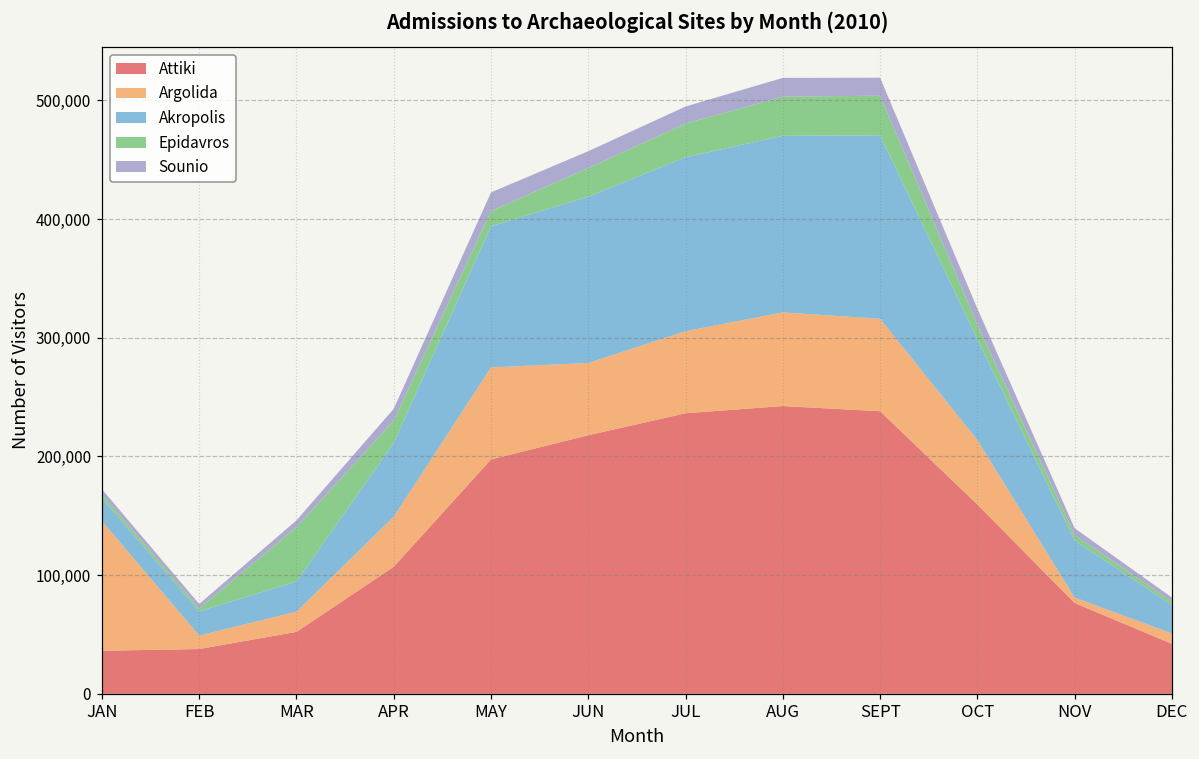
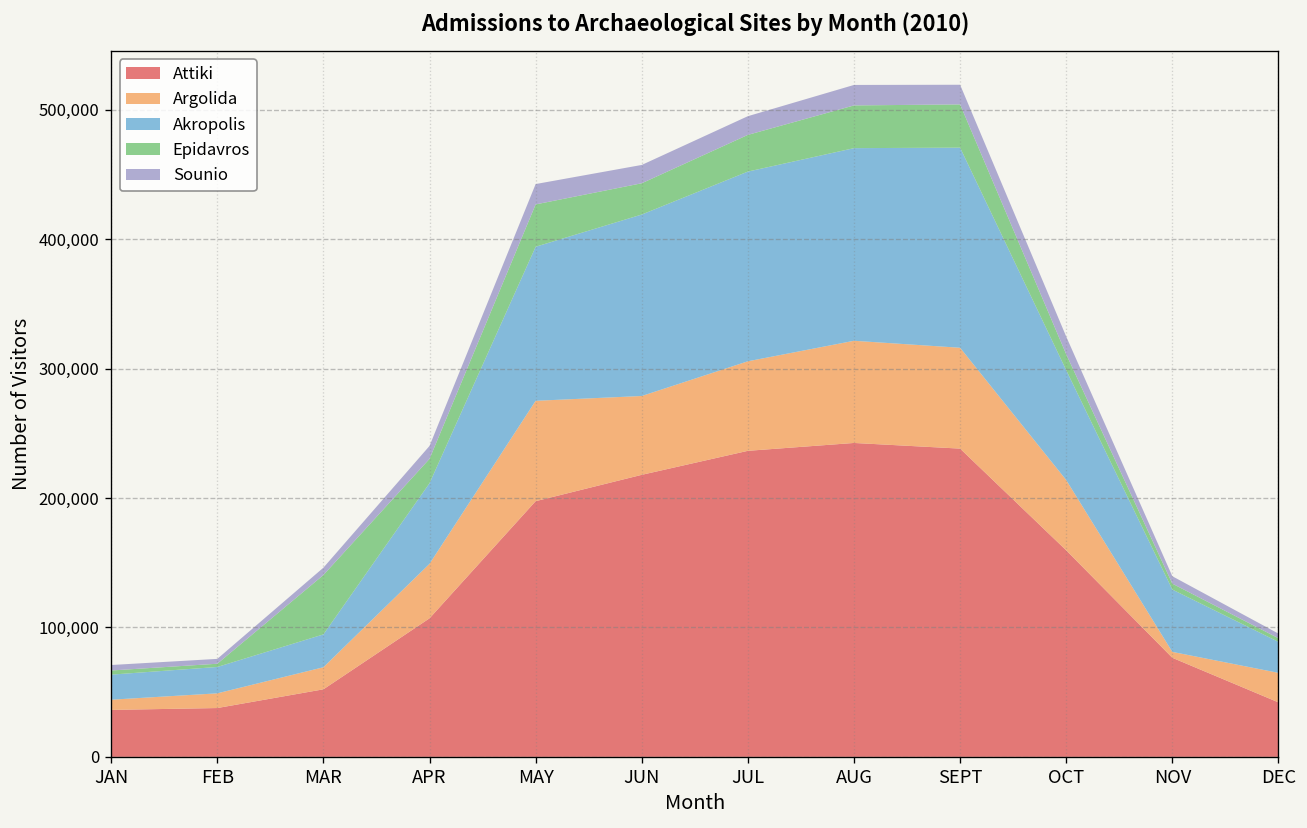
Argolida, JAN: 109,000 -> 8,000
Epidavros, MAY: 13,000 -> 33,000
Argolida, DEC: 9,000 -> 23,000
